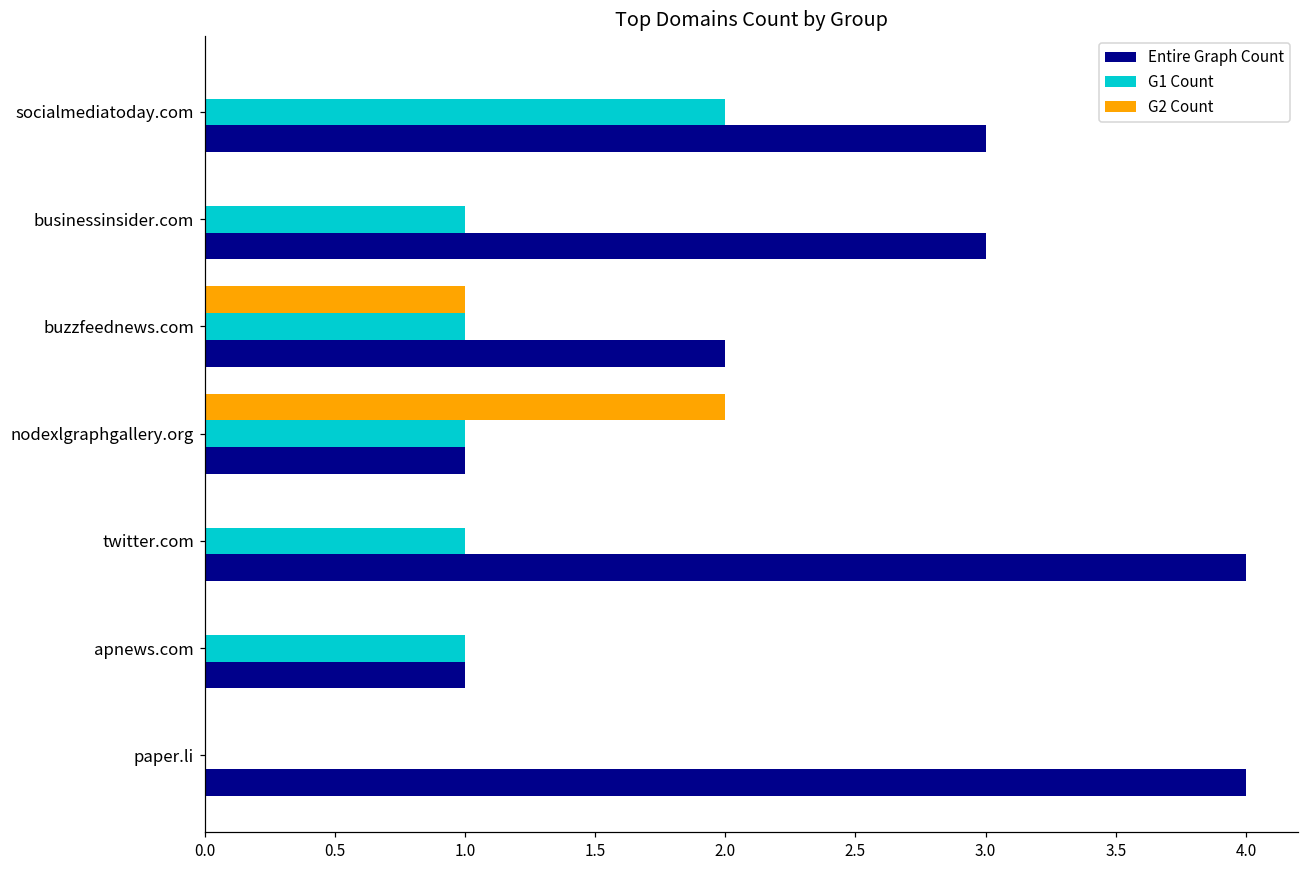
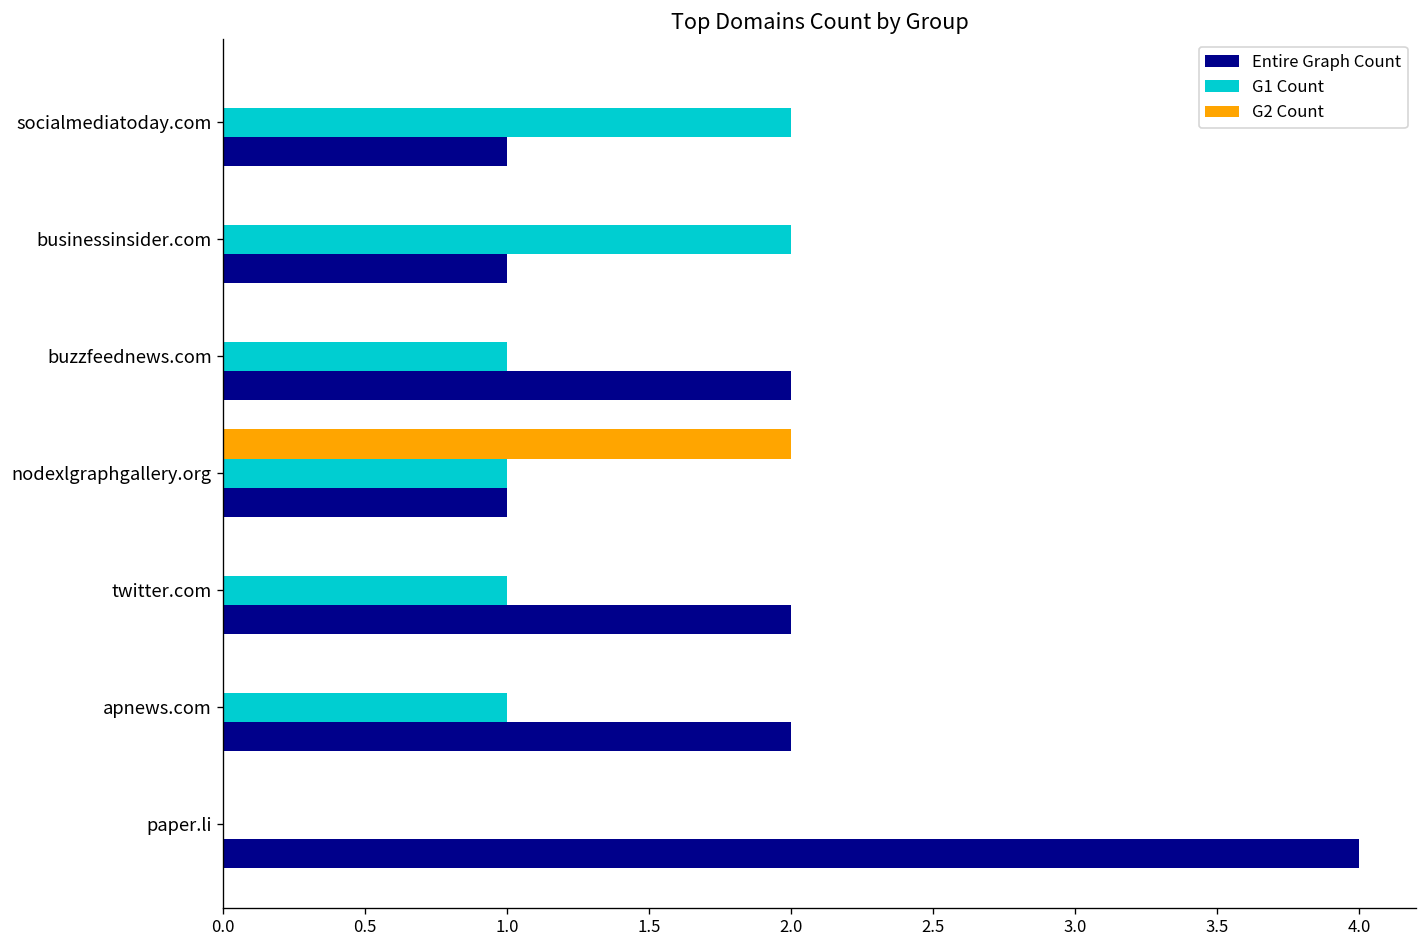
Entire Graph Count, socialmediatoday.com: 3 -> 1
G1 Count, businessinsider.com: 1 -> 2
Entire Graph Count, businessinsider.com: 3 -> 1
G2 Count, buzzfeednews.com: 1 -> 0
Entire Graph Count, twitter.com: 4 -> 2
Entire Graph Count, apnews.com: 1 -> 2
